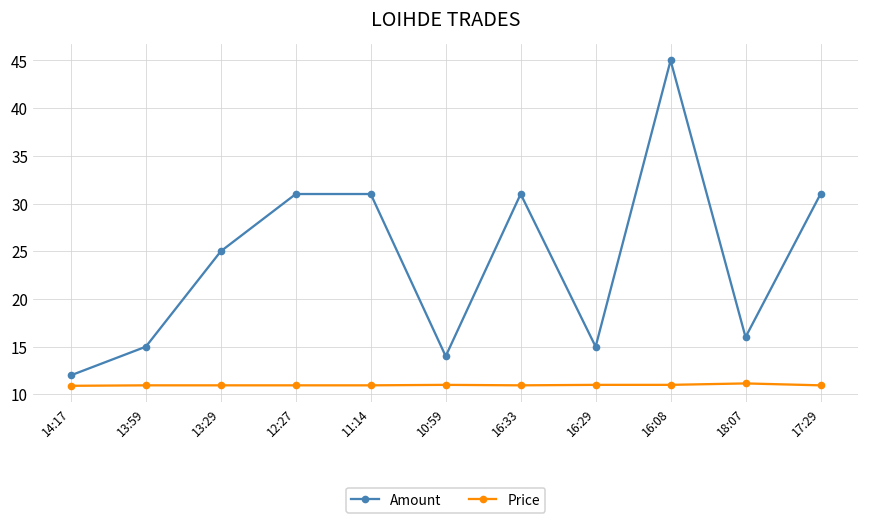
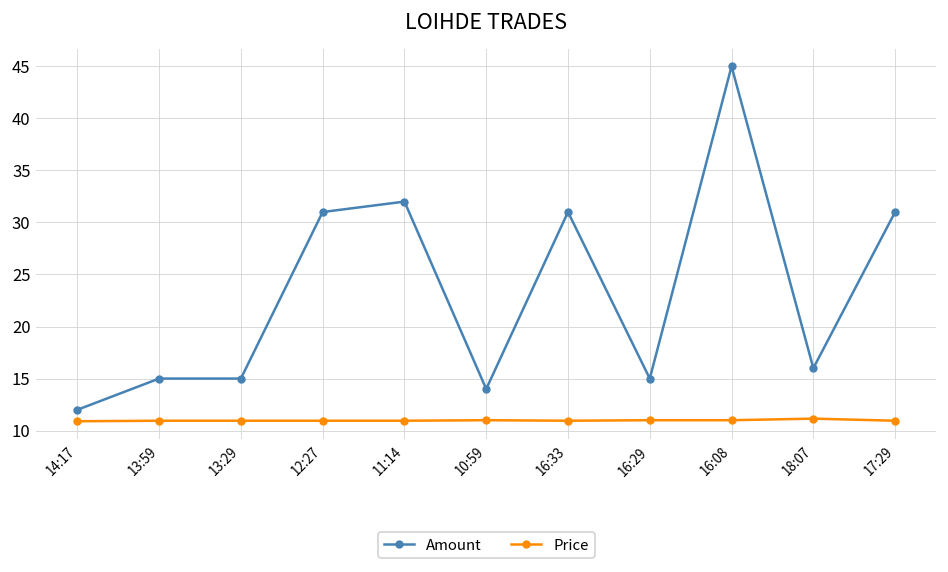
Amount, 13:29: 25 -> 15
Amount, 11:14: 31 -> 32
